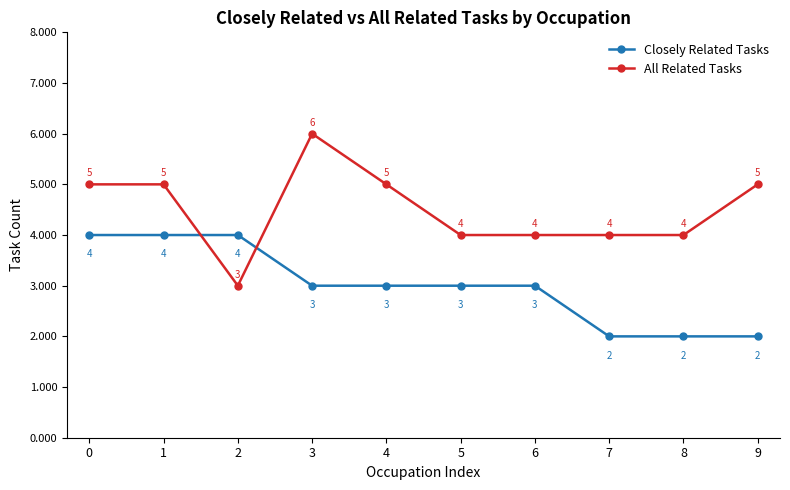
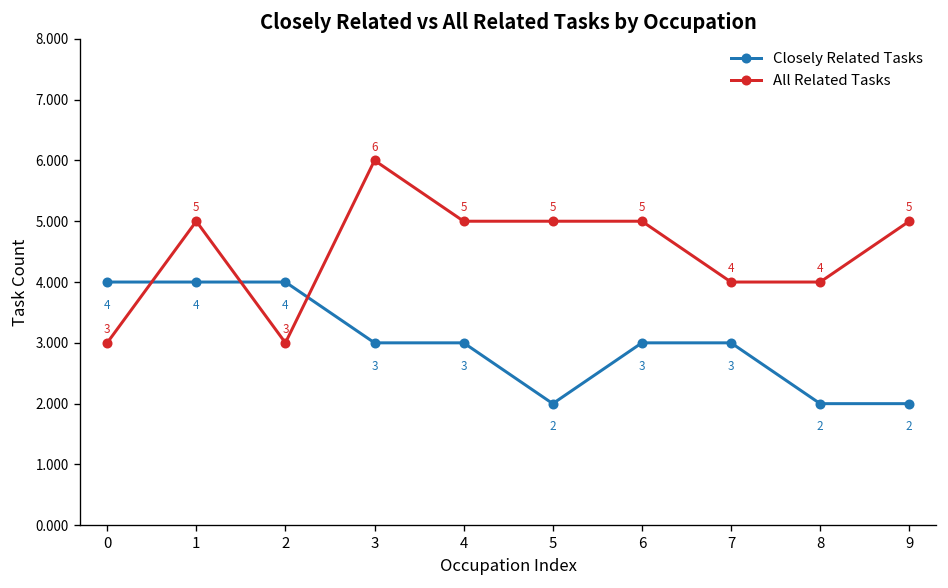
All Related Tasks, 0: 5 -> 3
Closely Related Tasks, 5: 3 -> 2
All Related Tasks, 5: 4 -> 5
All Related Tasks, 6: 4 -> 5
Closely Related Tasks, 7: 2 -> 3
